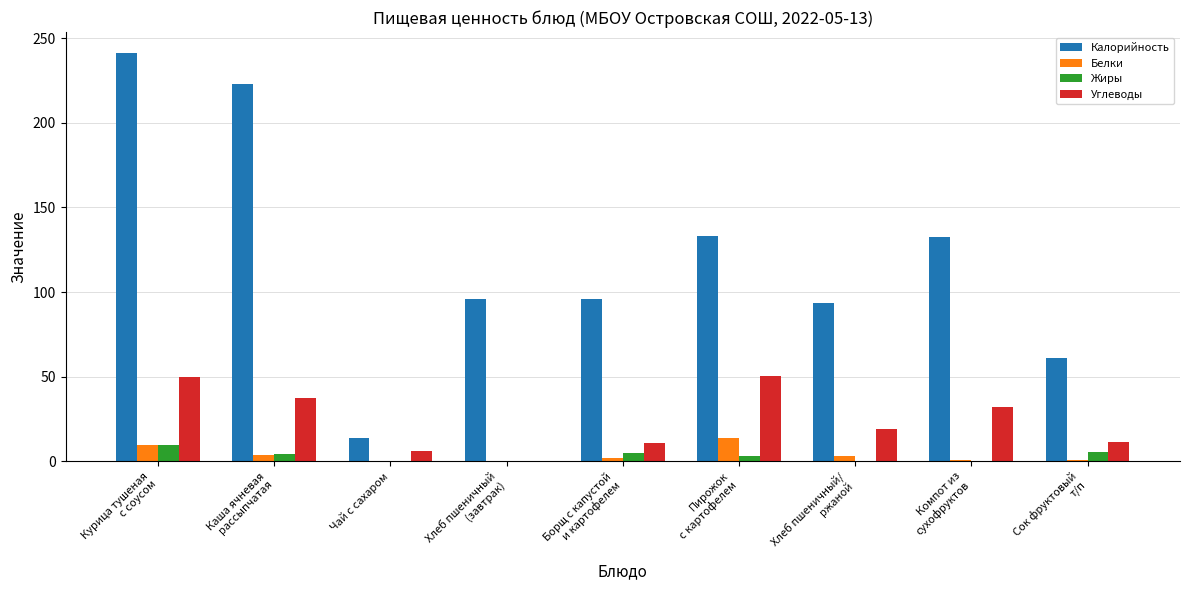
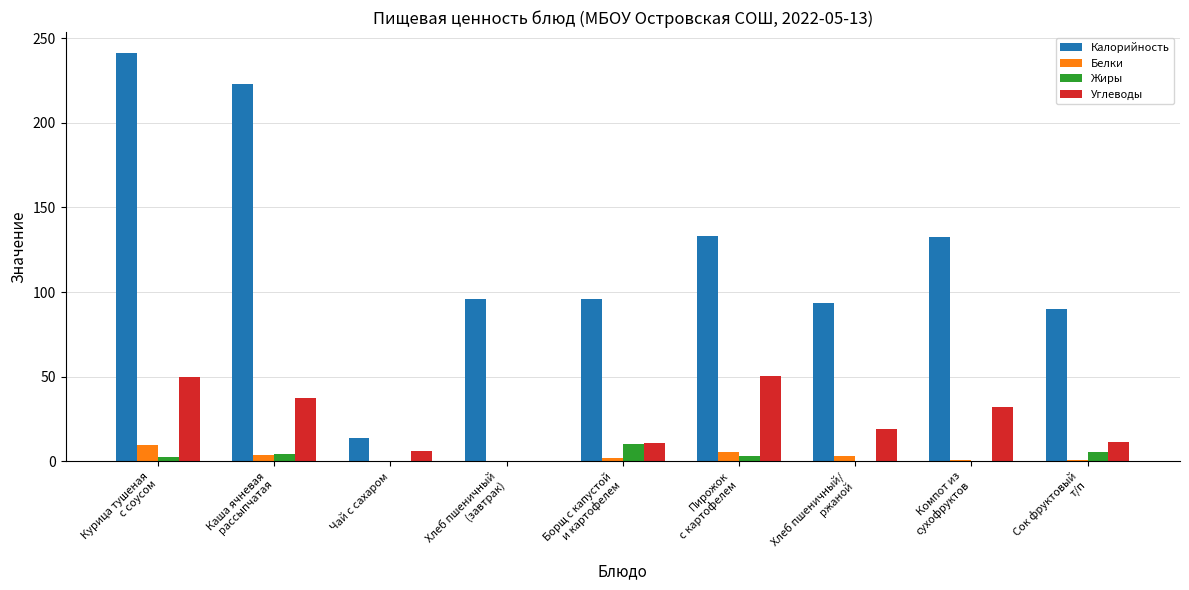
Жиры, Курица тушеная с соусом: 9 -> 3
Жиры, Борщ с капустой и картофелем: 5 -> 10
Белки, Пирожок с картофелем: 14 -> 5
Калорийность, Сок фруктовый т/п: 61 -> 90
